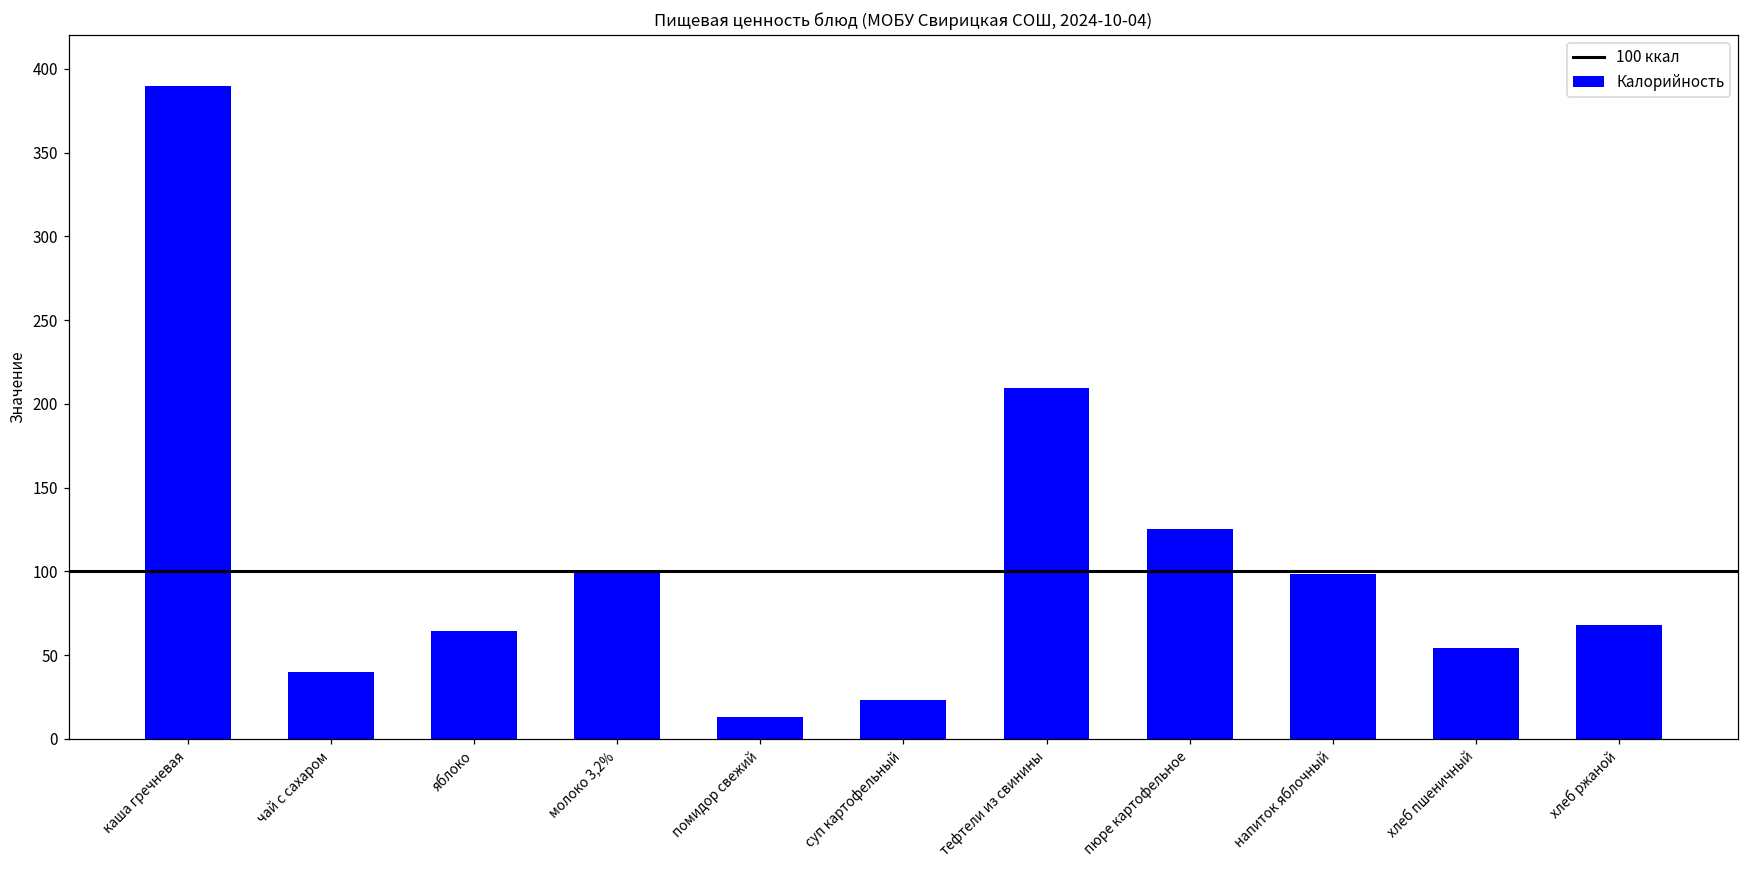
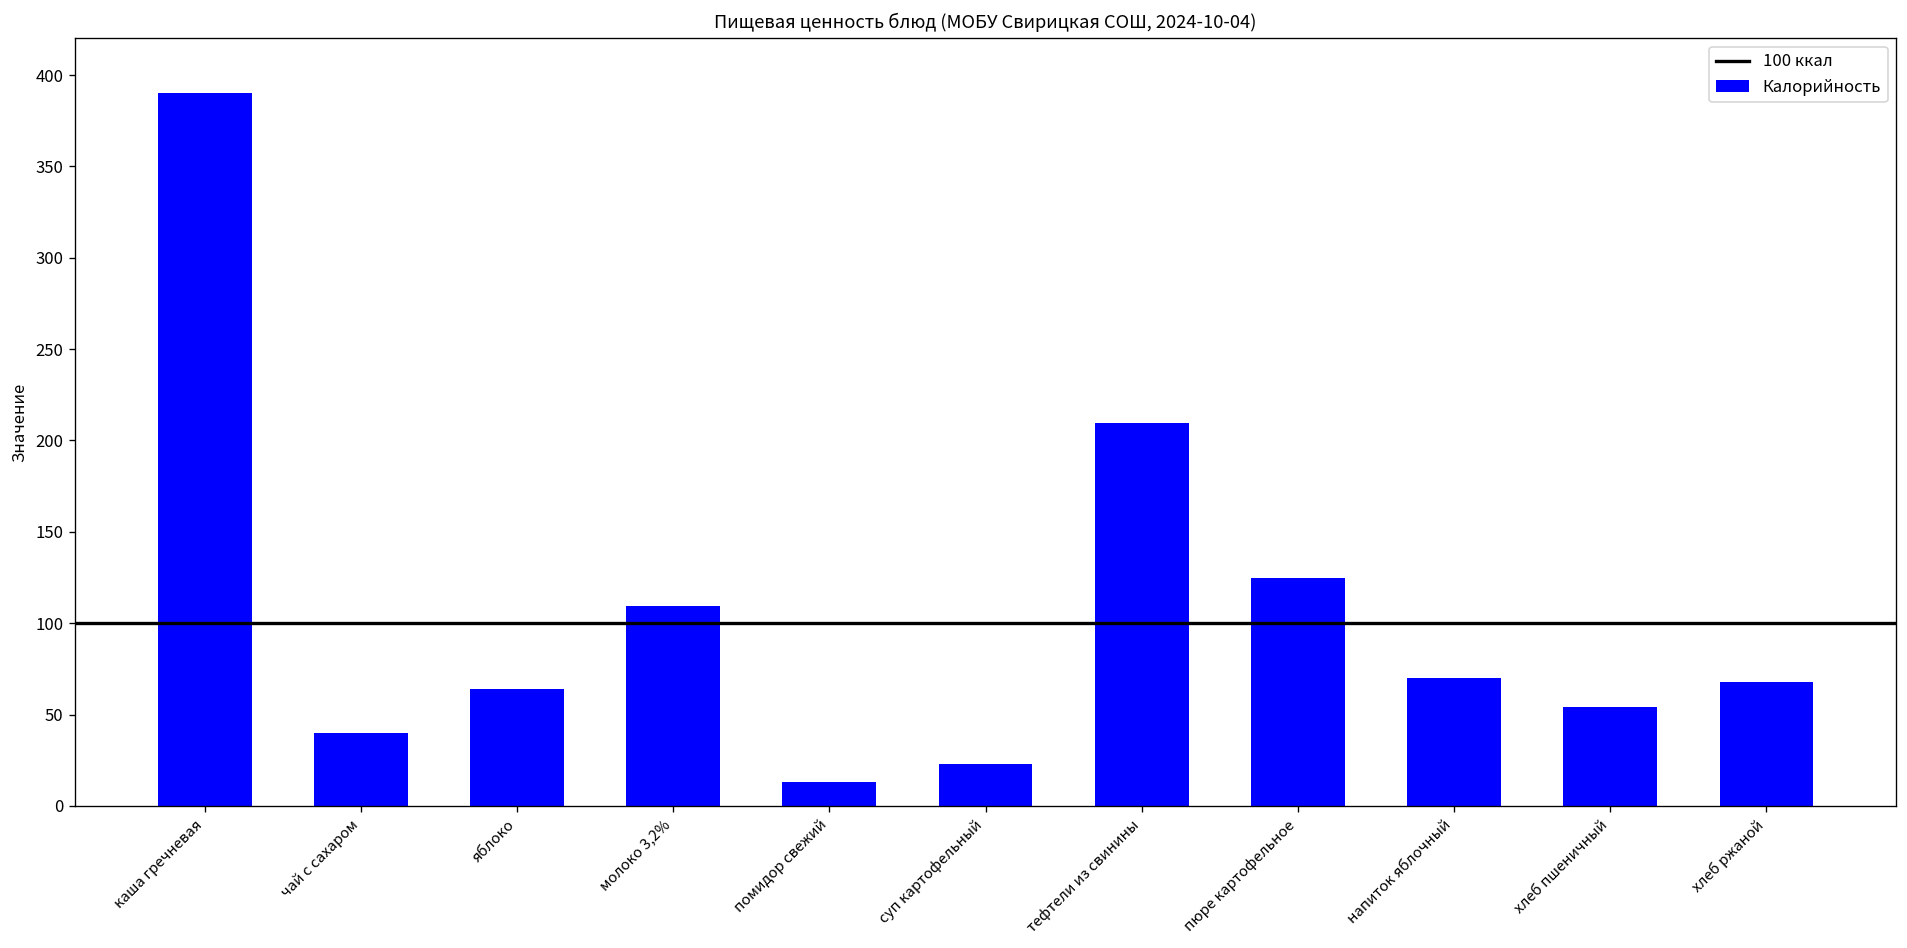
молоко 3,2%: 100 -> 110
напиток яблочный: 98 -> 70
